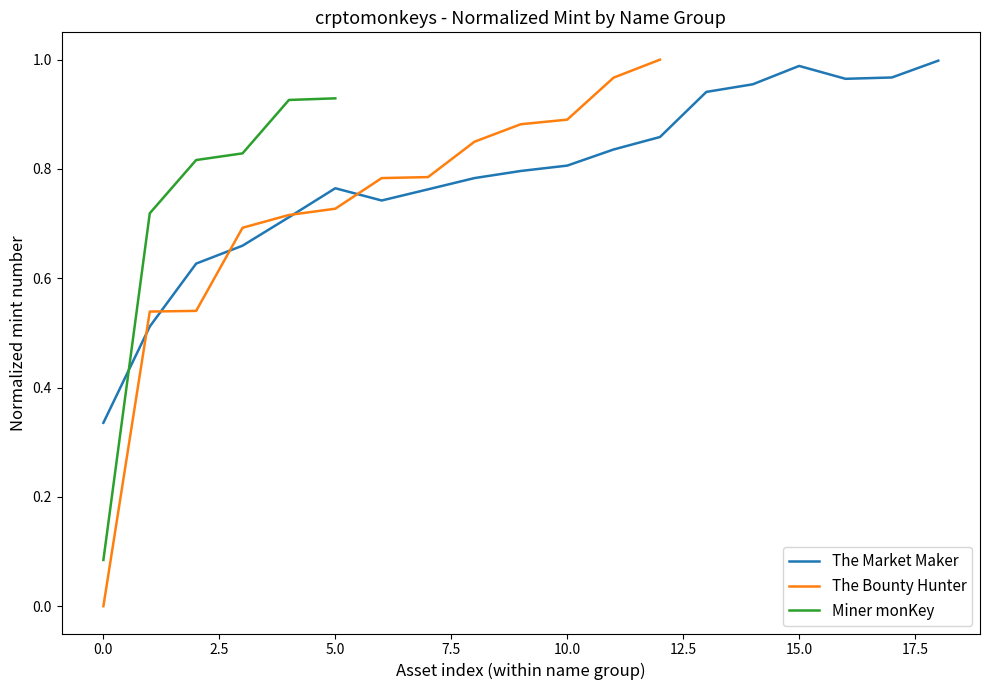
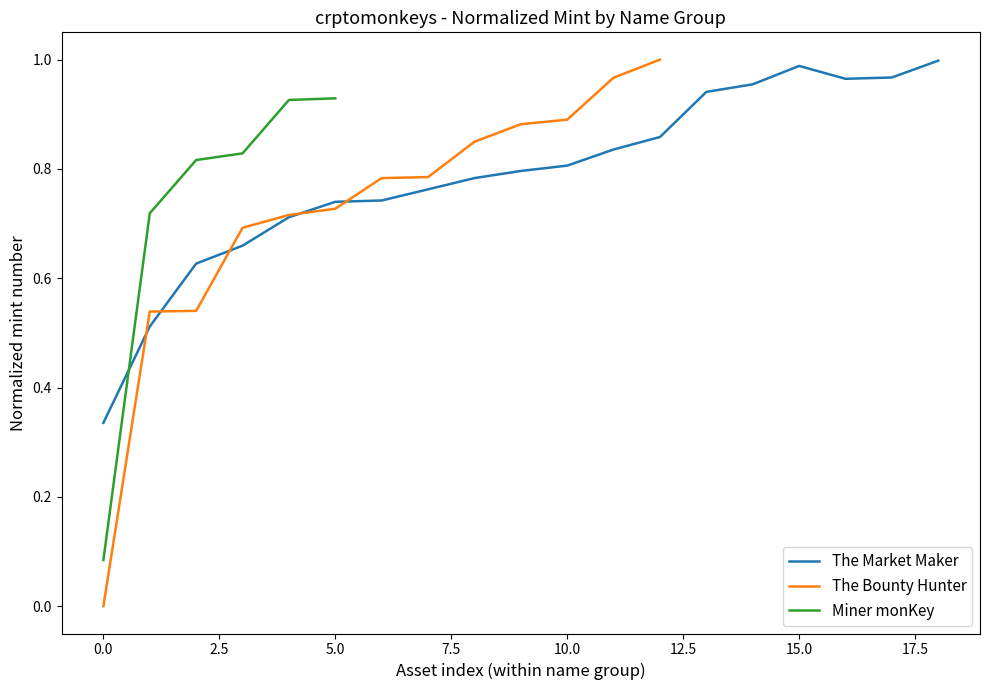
The Market Maker, 5.0: 0.76 -> 0.74
